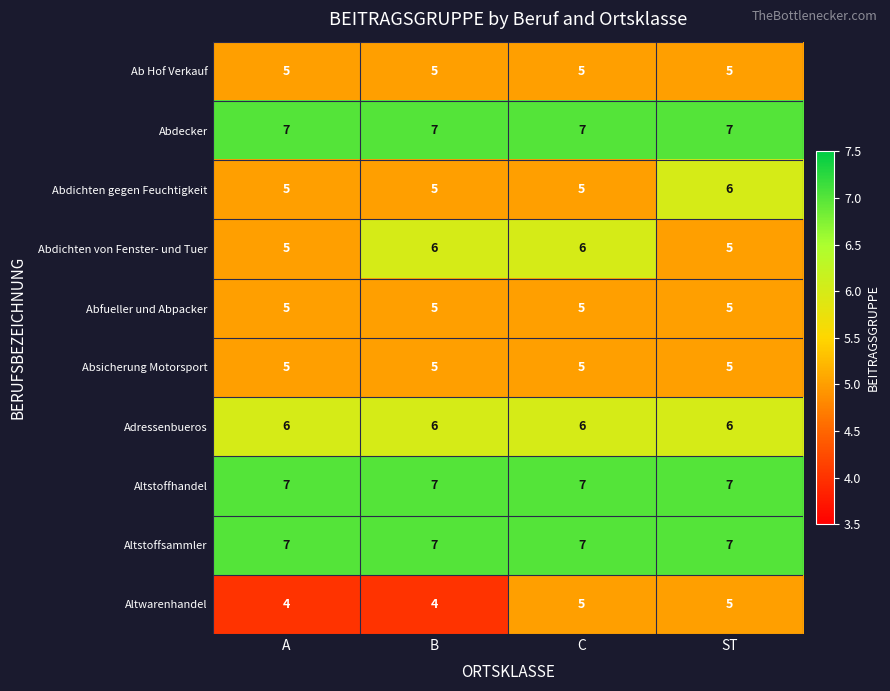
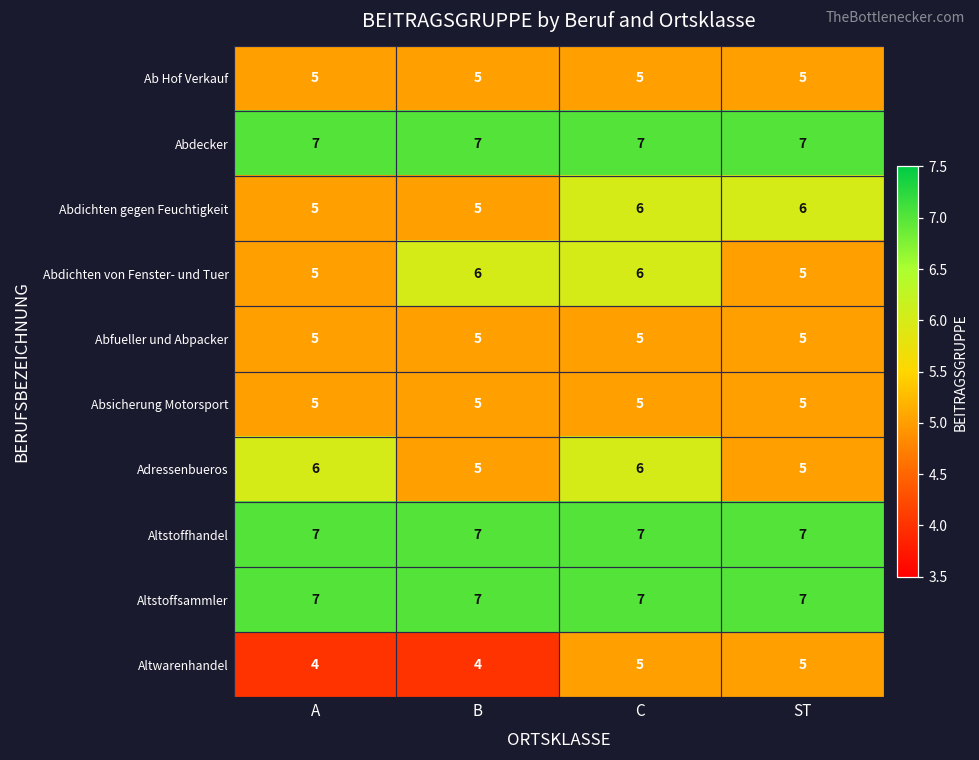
Abdichten gegen Feuchtigkeit, C: 5 -> 6
Adressenbueros, B: 6 -> 5
Adressenbueros, ST: 6 -> 5
